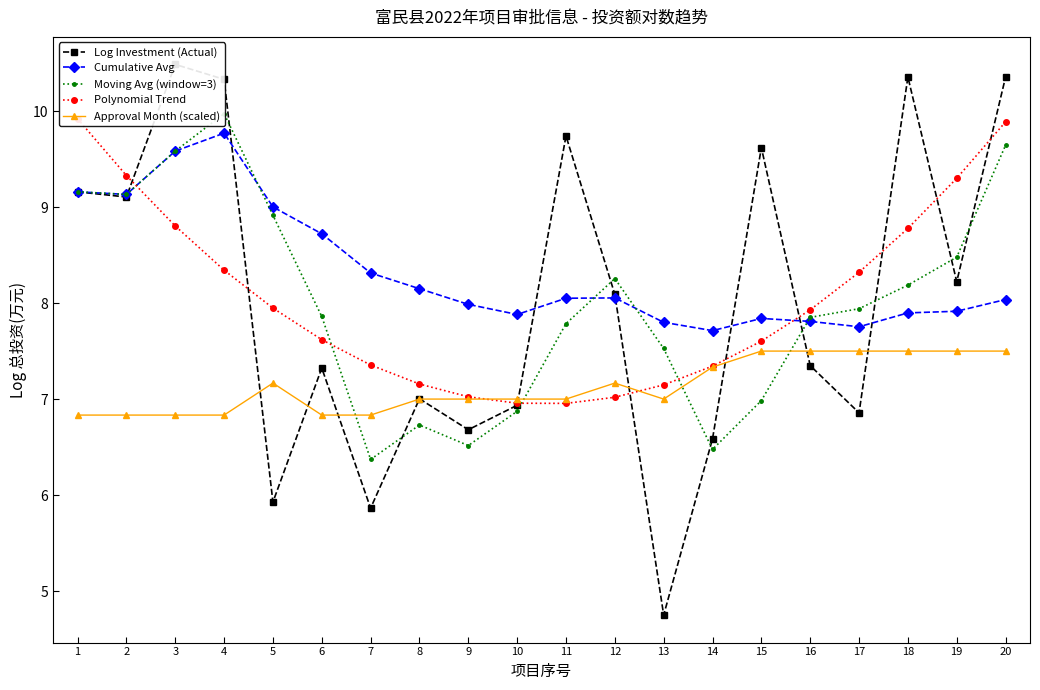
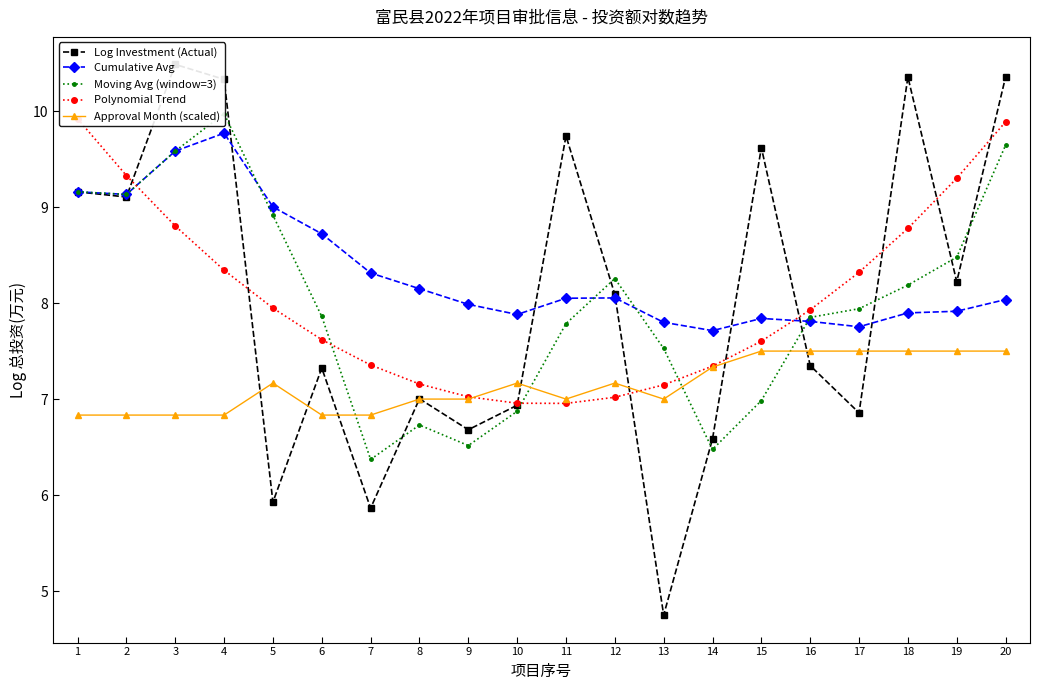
Approval Month (scaled), 10: 7.0 -> 7.2
